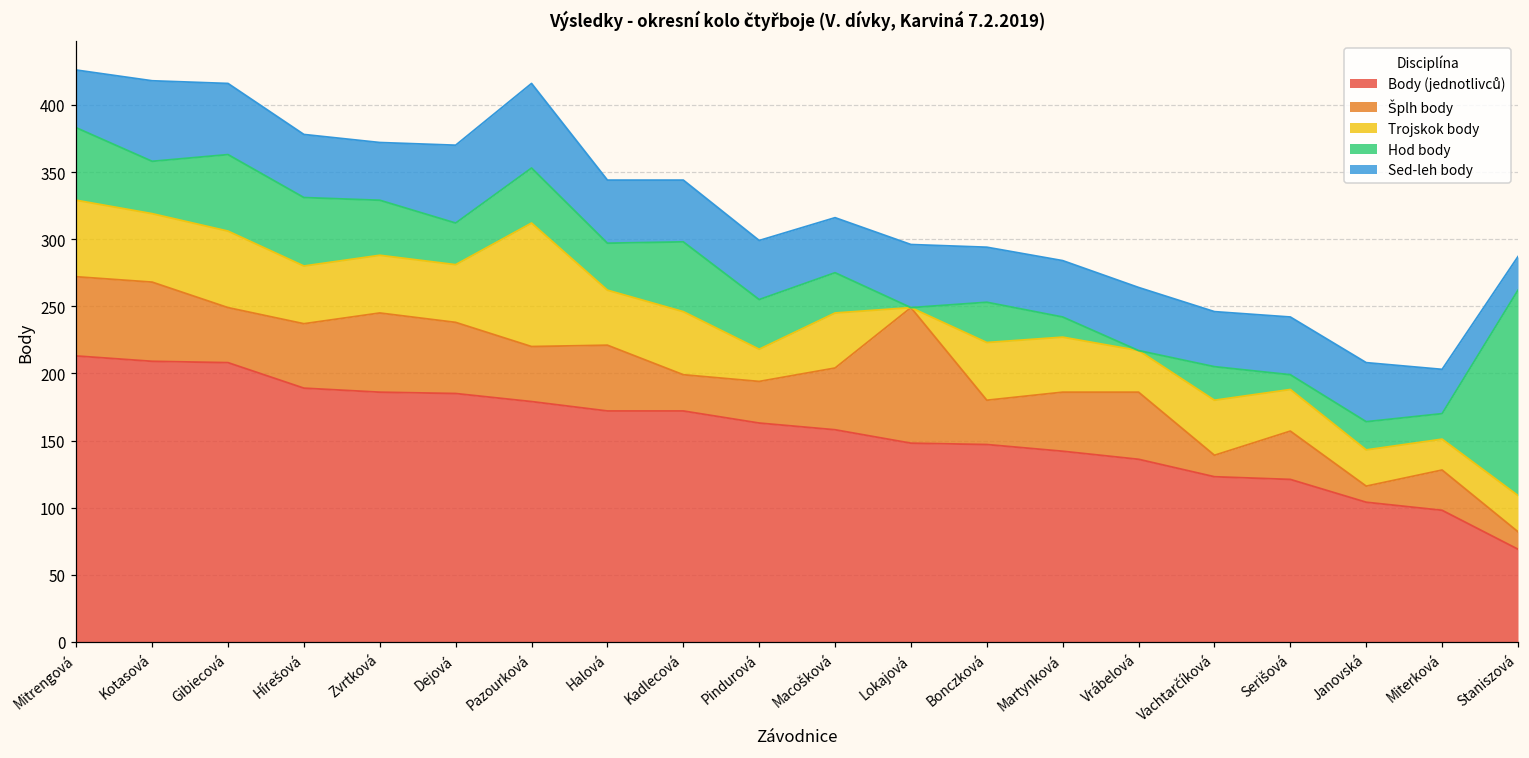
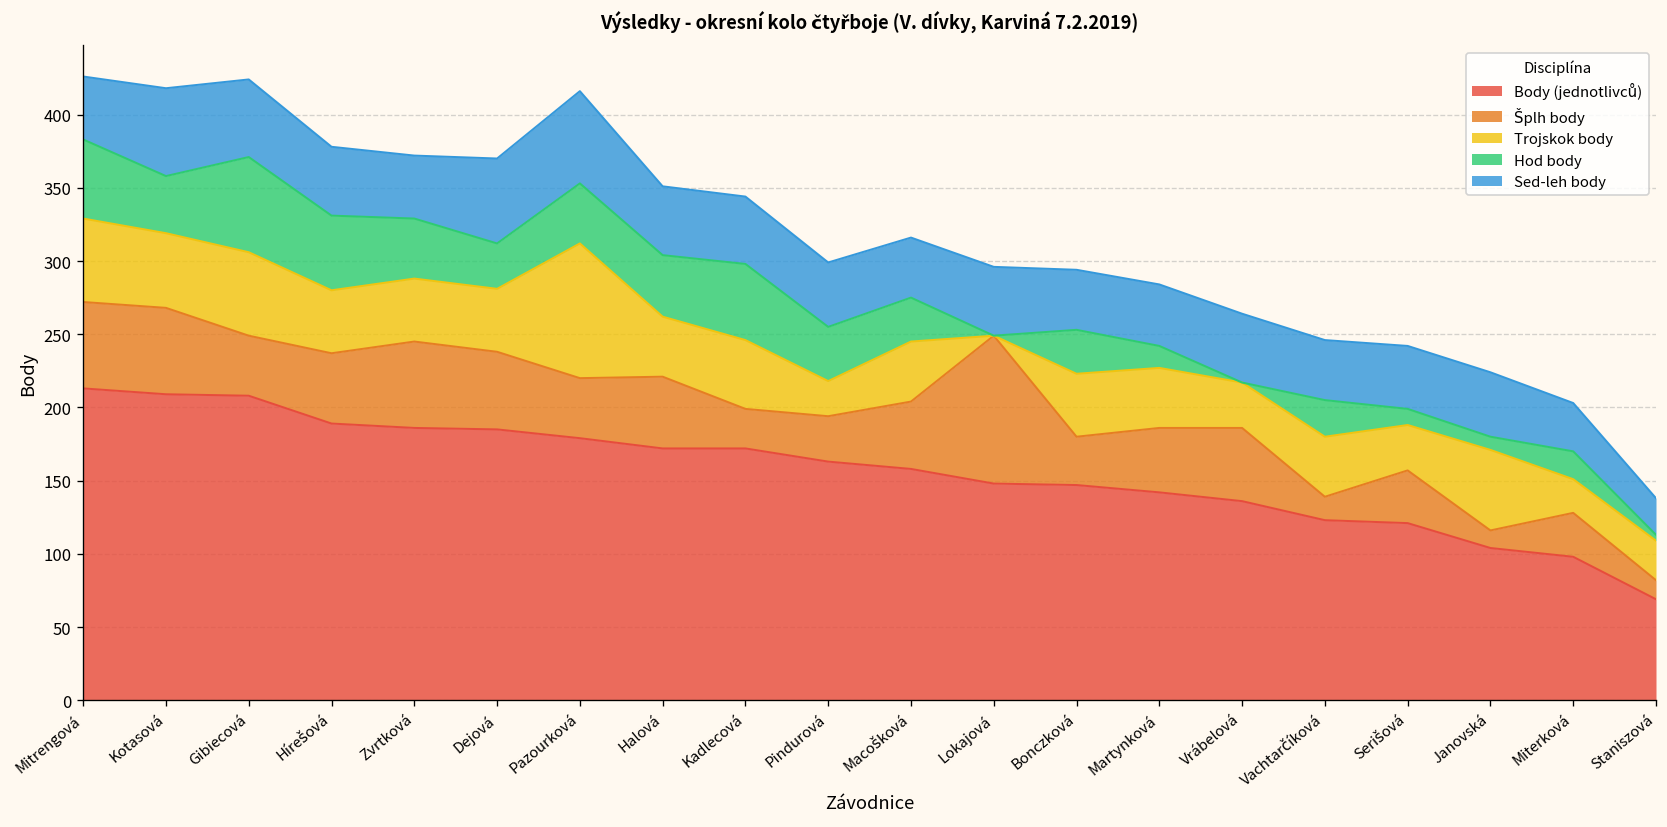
Hod body, Gibiecová: 57 -> 65
Hod body, Halová: 35 -> 42
Trojskok body, Janovská: 27 -> 55
Hod body, Janovská: 21 -> 9
Hod body, Staniszová: 153 -> 4
